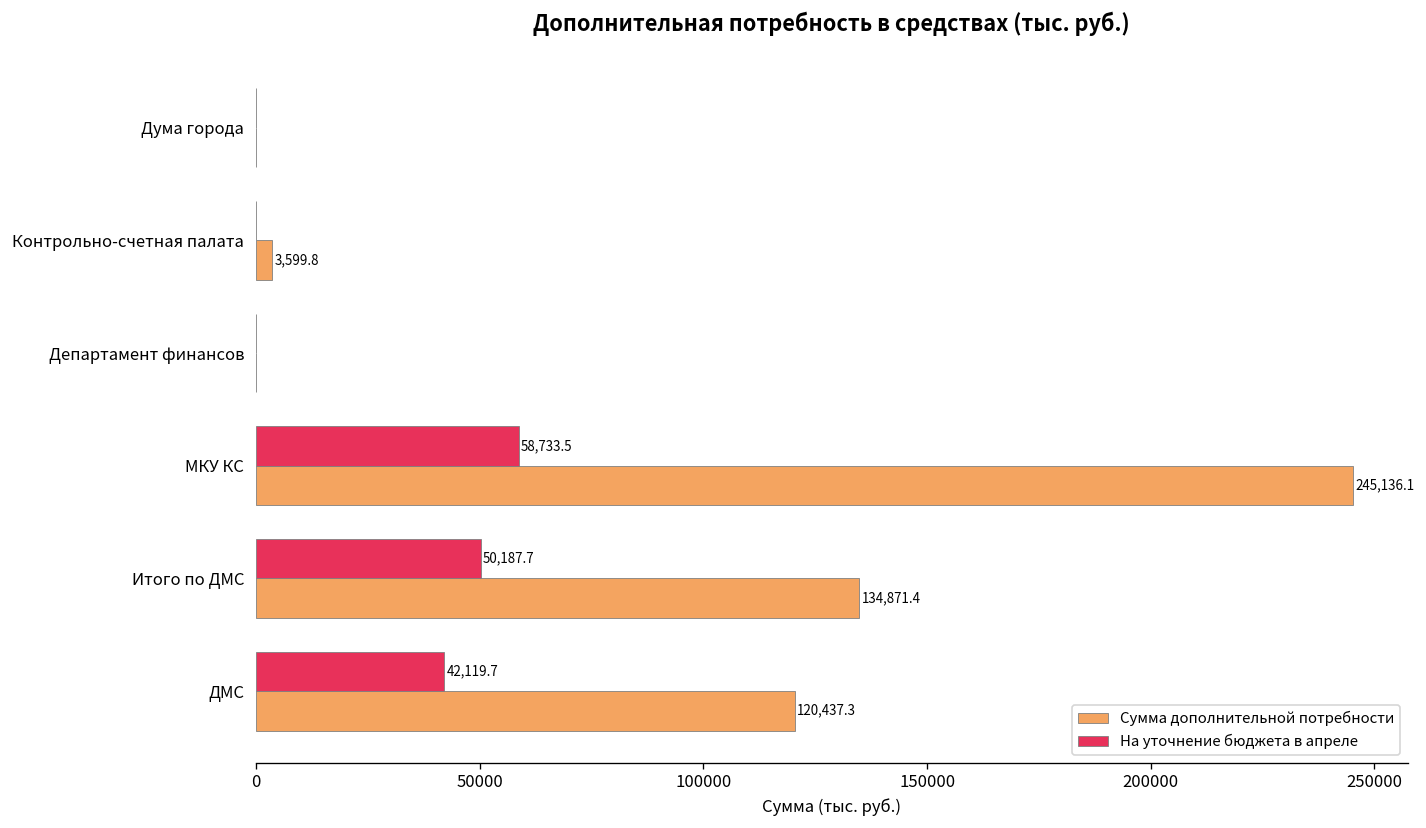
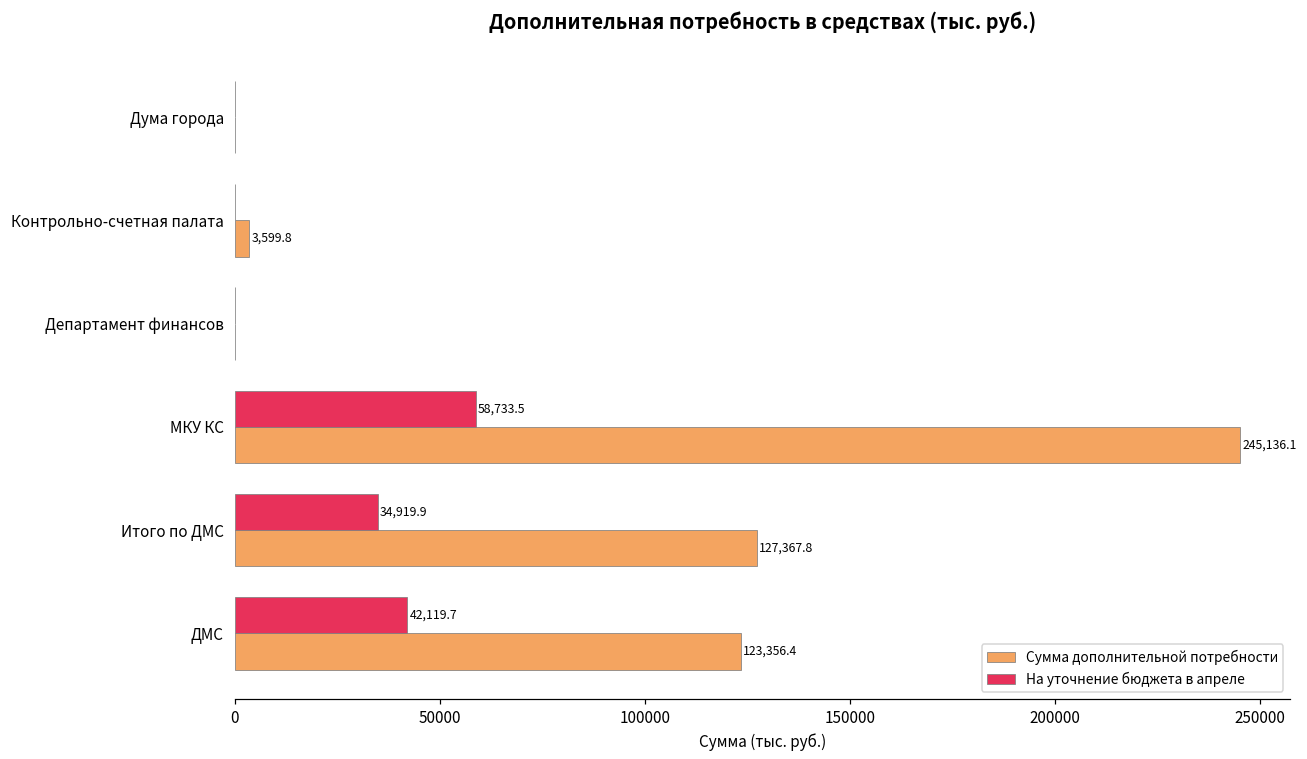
На уточнение бюджета в апреле, Итого по ДМС: 50,187.7 -> 34,919.9
Сумма дополнительной потребности, Итого по ДМС: 134,871.4 -> 127,367.8
Сумма дополнительной потребности, ДМС: 120,437.3 -> 123,356.4
